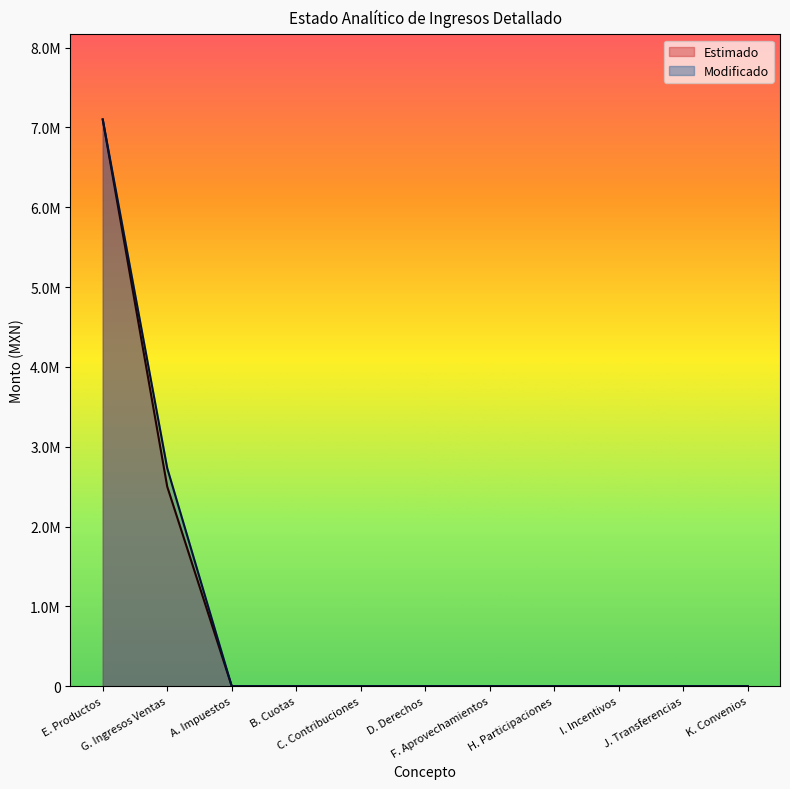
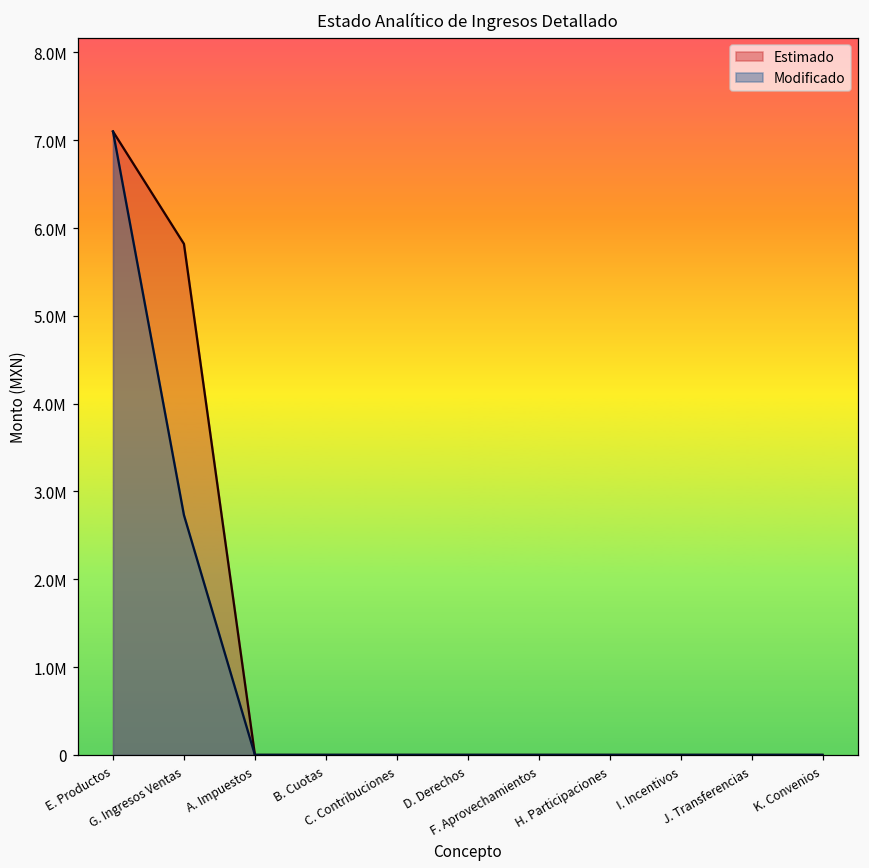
Estimado, G. Ingresos Ventas: 2500000 -> 5800000
